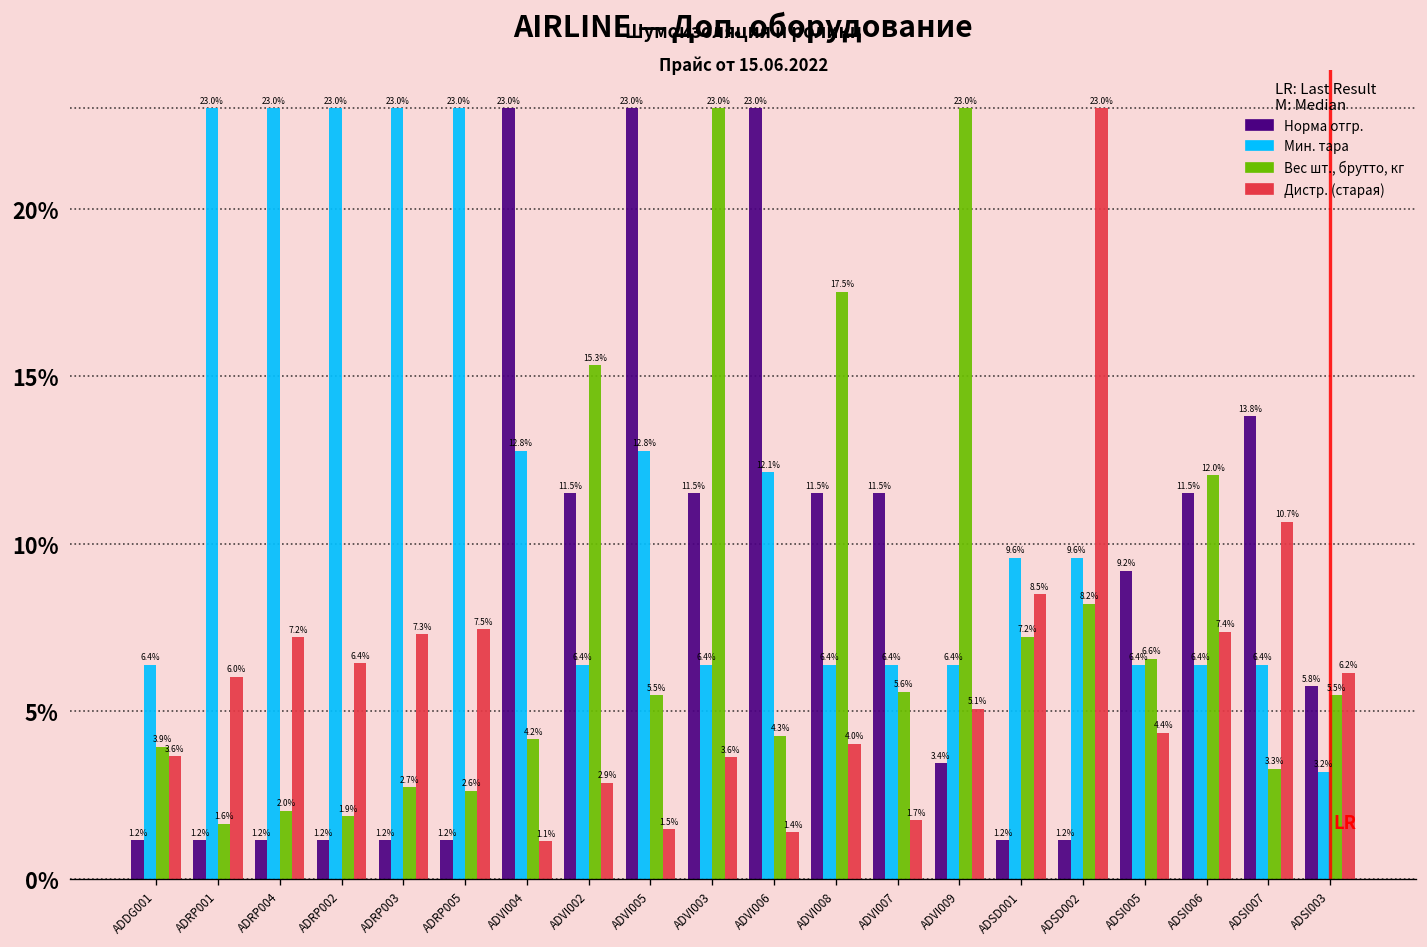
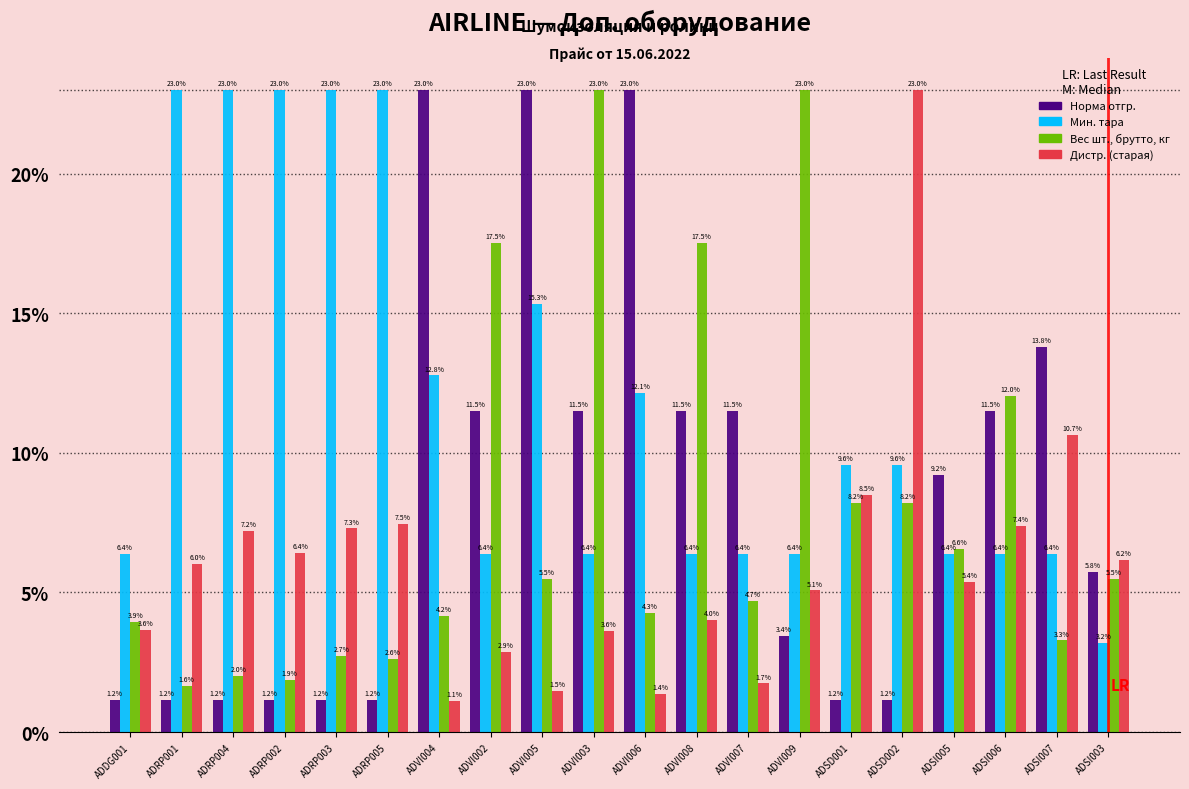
Вес шт., брутто, кг, ADVI002: 15.3% -> 17.5%
Мин. тара, ADVI005: 12.8% -> 15.3%
Вес шт., брутто, кг, ADVI007: 5.6% -> 4.7%
Вес шт., брутто, кг, ADSD001: 7.2% -> 8.2%
Дистр. (старая), ADSI005: 4.4% -> 5.4%
